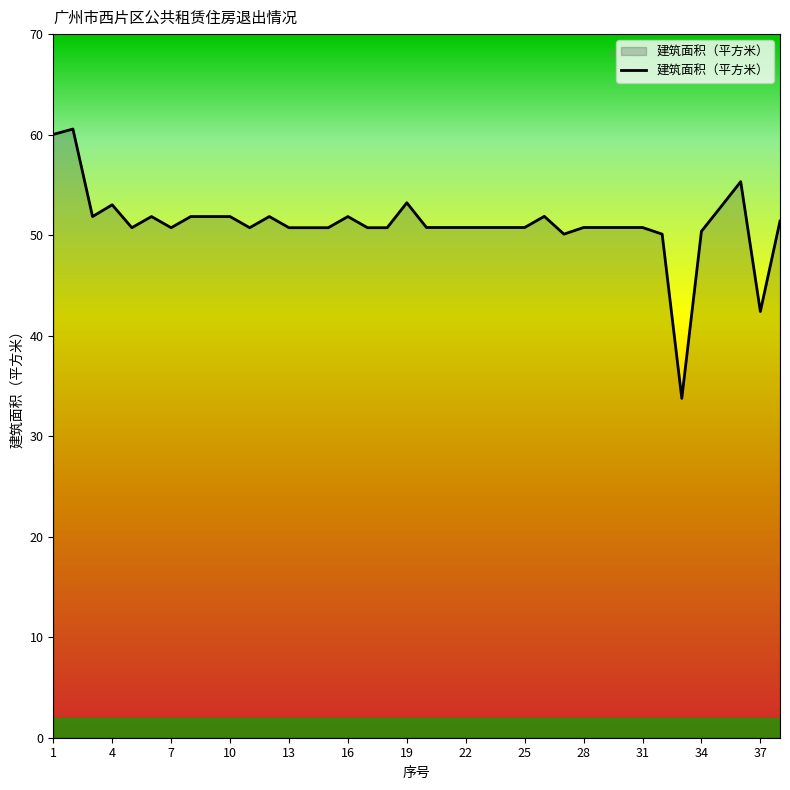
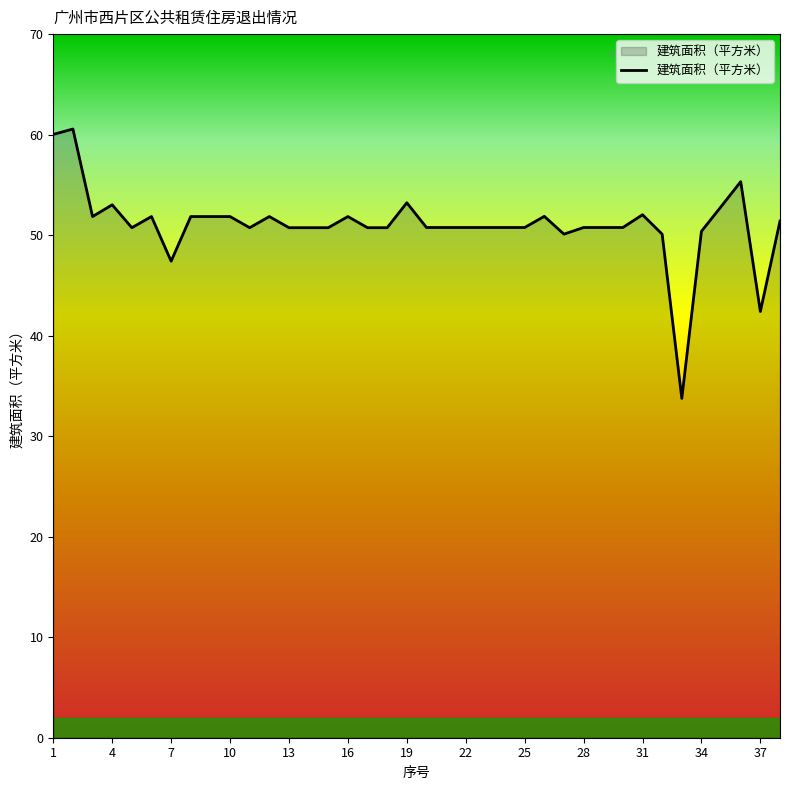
7: 50.7 -> 47.4
31: 50.8 -> 52.0
